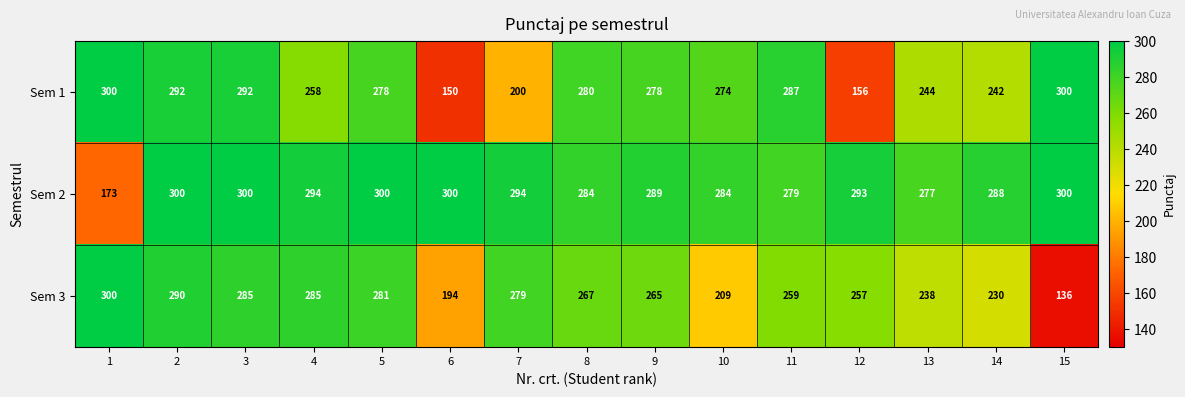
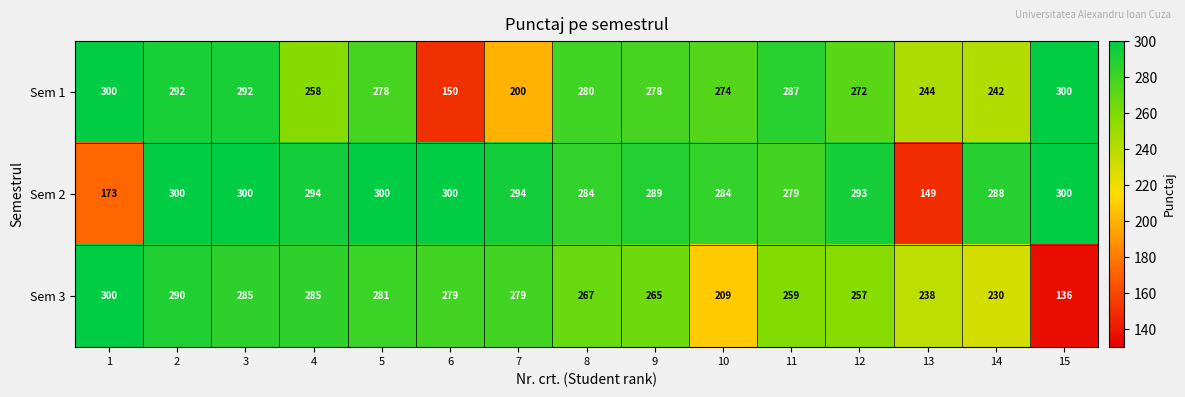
Sem 1, 12: 156 -> 272
Sem 2, 13: 277 -> 149
Sem 3, 6: 194 -> 279
